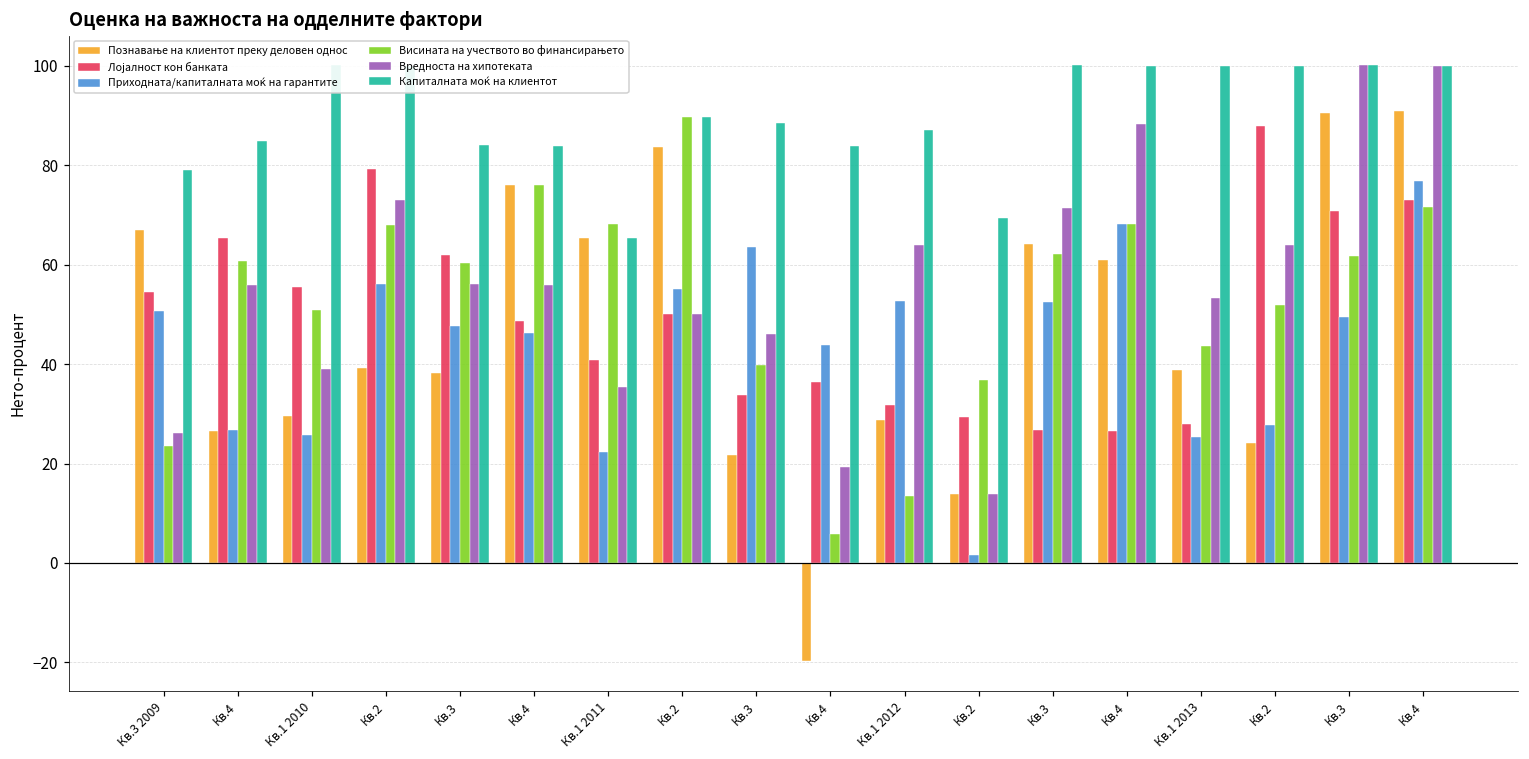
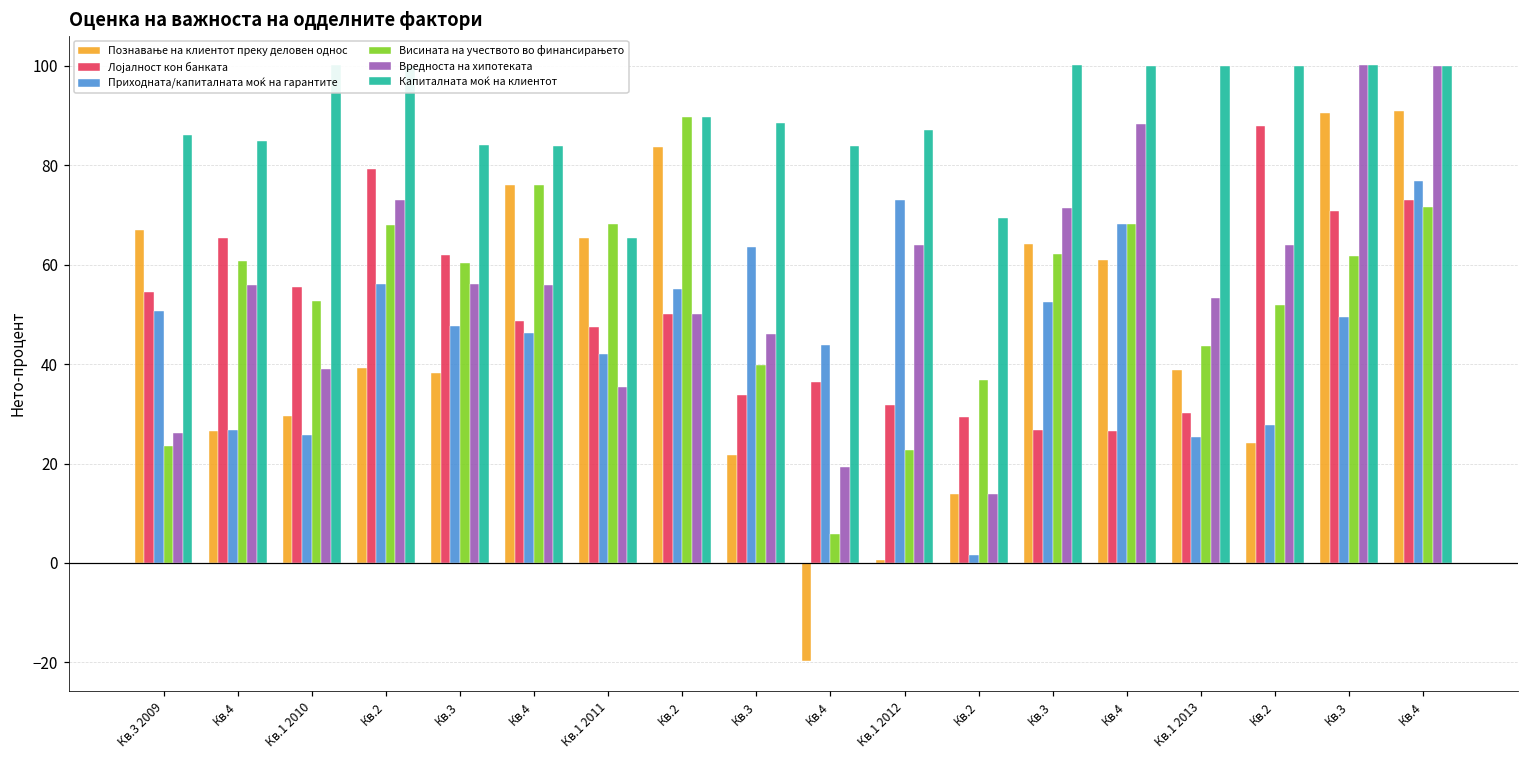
Капиталната моќ на клиентот, Кв.3 2009: 79 -> 86
Висината на учеството во финансирањето, Кв.1 2010: 51 -> 53
Лојалност кон банката, Кв.1 2011: 41 -> 48
Приходната/капиталната моќ на гарантите, Кв.1 2011: 22 -> 42
Познавање на клиентот преку деловен однос, Кв.1 2012: 29 -> 1
Приходната/капиталната моќ на гарантите, Кв.1 2012: 53 -> 73
Висината на учеството во финансирањето, Кв.1 2012: 14 -> 23
Лојалност кон банката, Кв.1 2013: 28 -> 30
